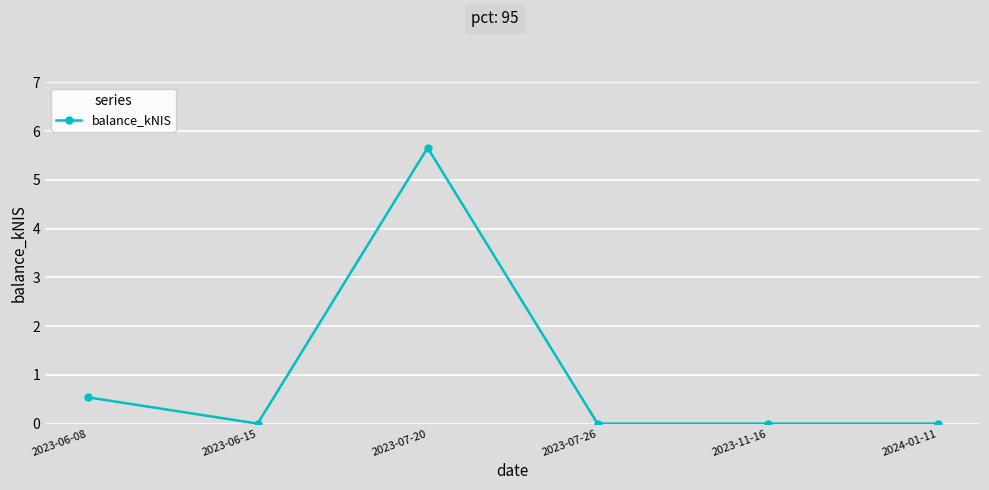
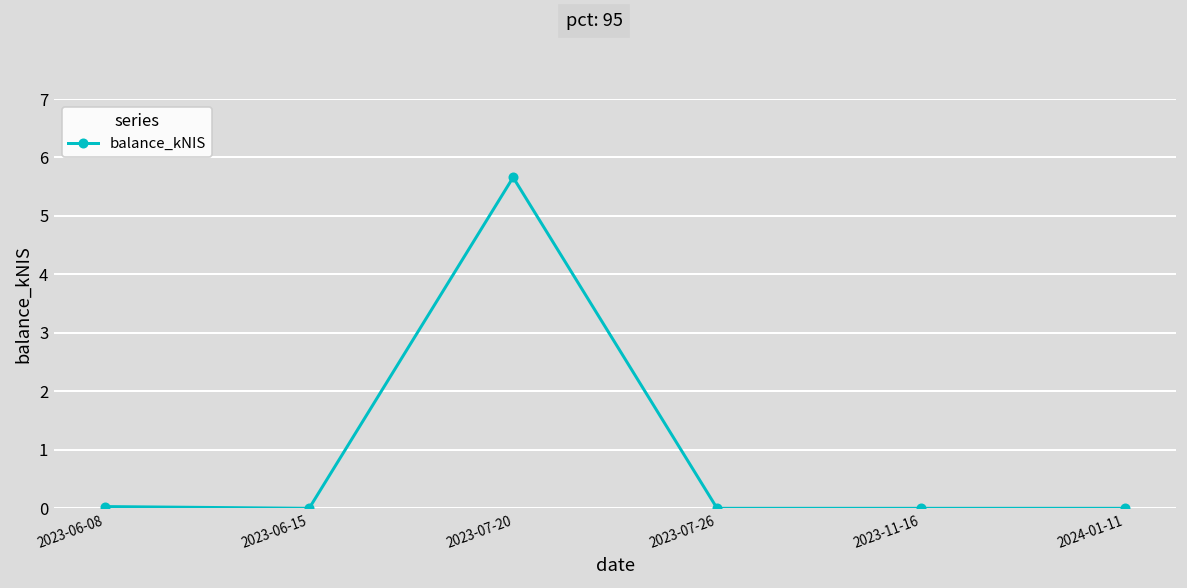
2023-06-08: 0.5 -> 0.0
